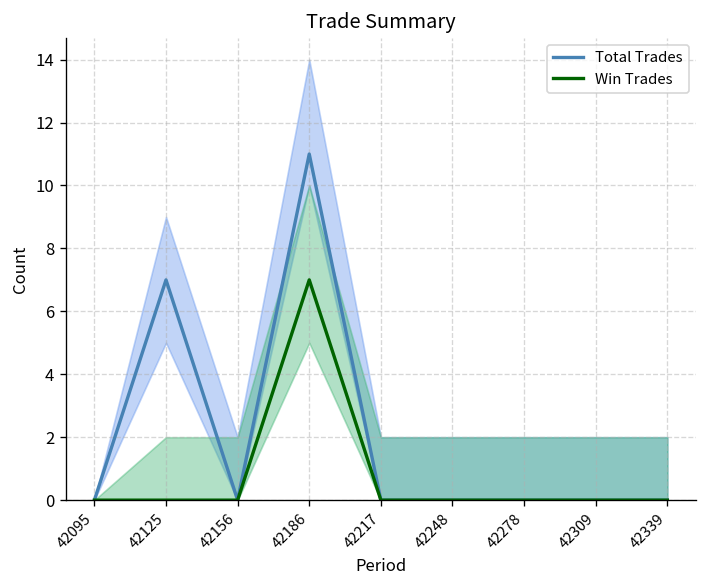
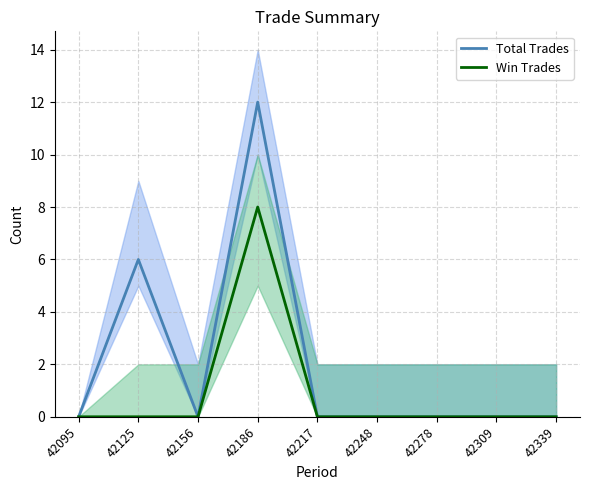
Total Trades, 42125: 7 -> 6
Total Trades, 42186: 11 -> 12
Win Trades, 42186: 7 -> 8
